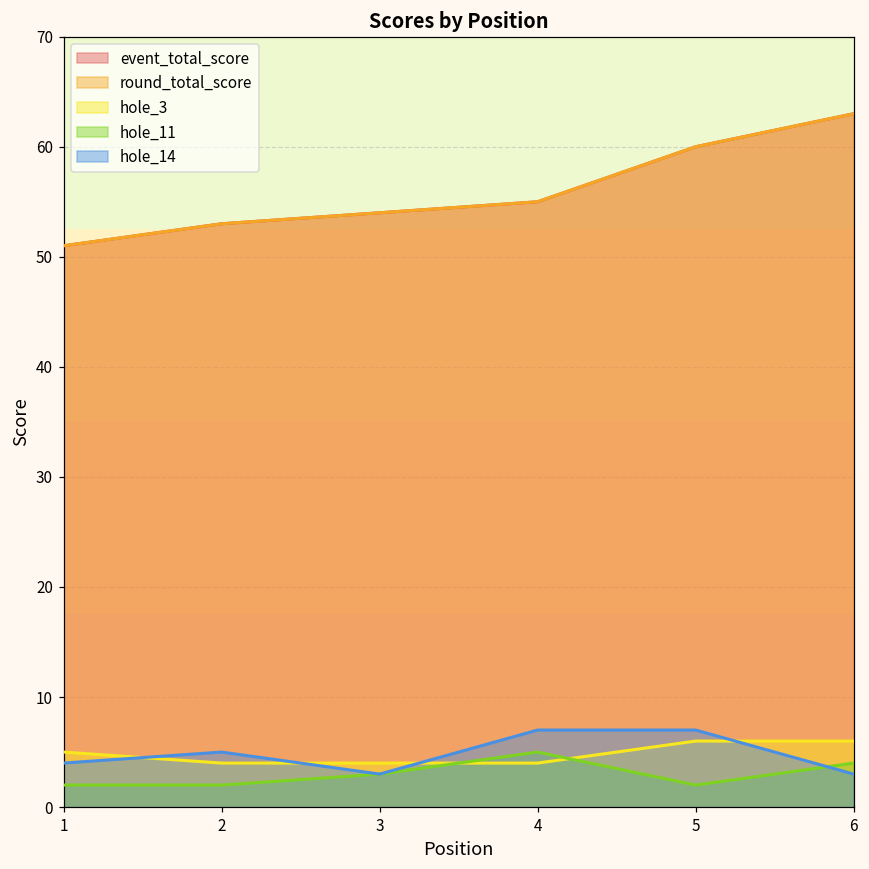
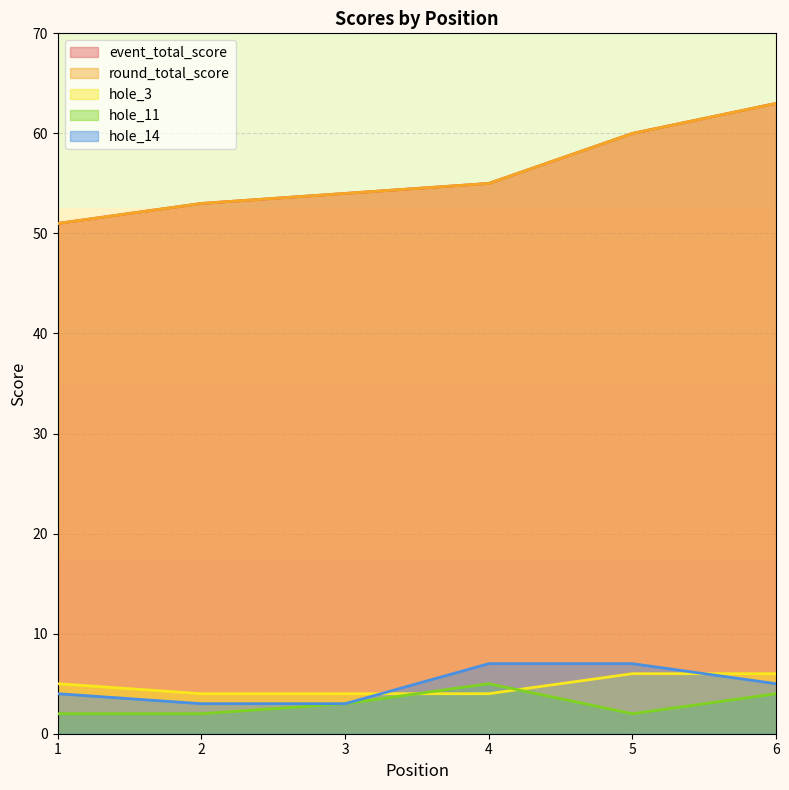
hole_14, 2: 5 -> 3
hole_14, 6: 3 -> 5
